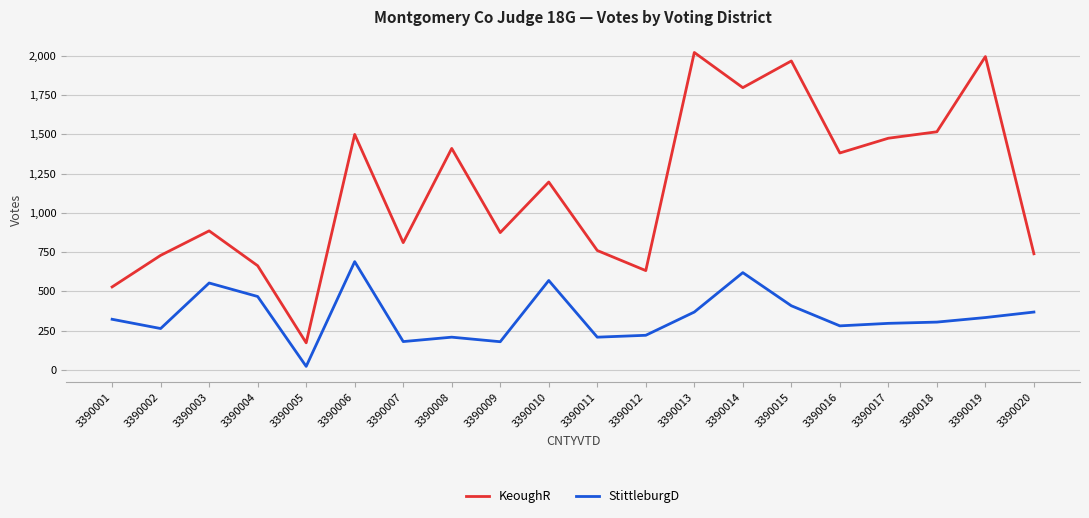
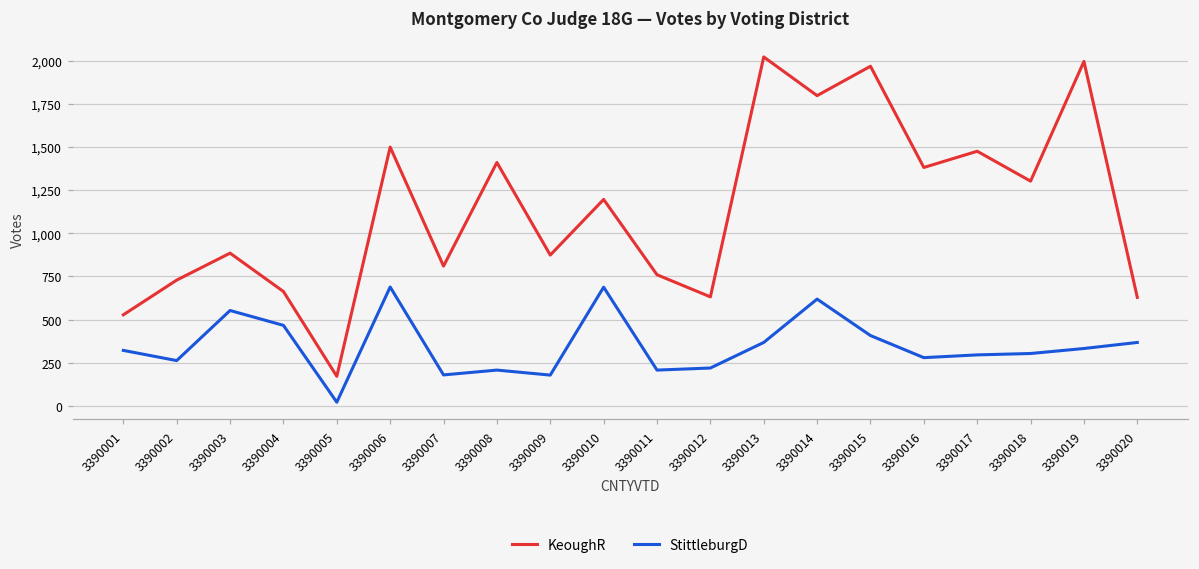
StittleburgD, 3390010: 570 -> 690
KeoughR, 3390018: 1,520 -> 1,300
KeoughR, 3390020: 740 -> 630
